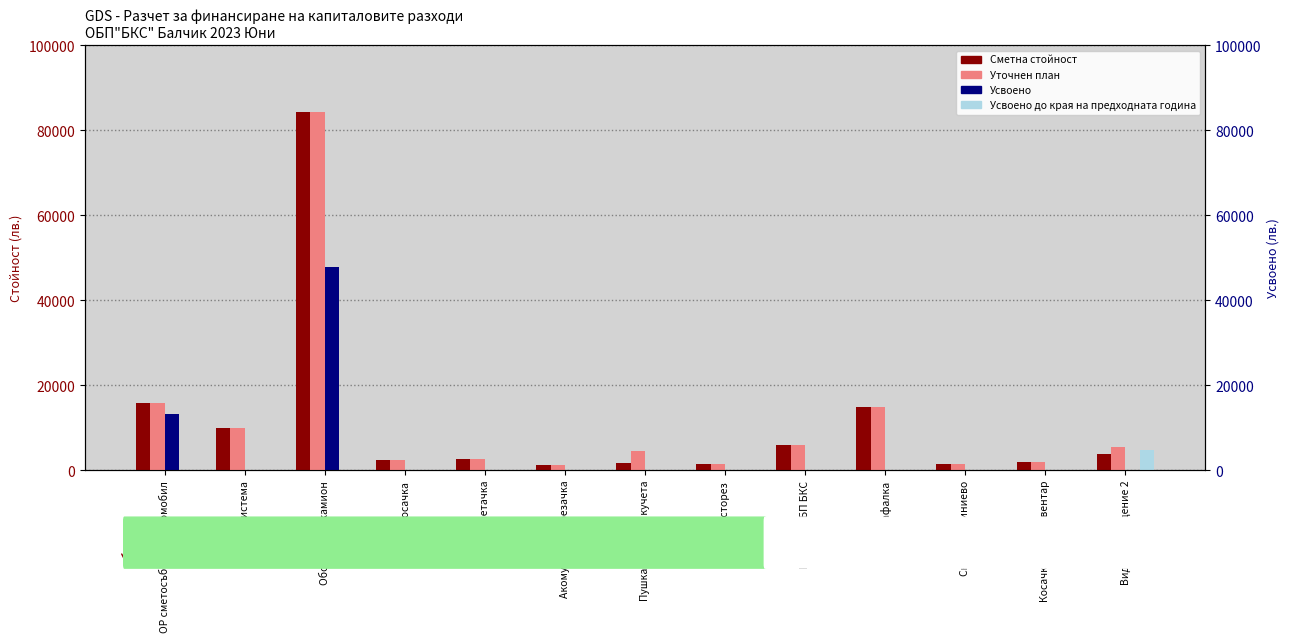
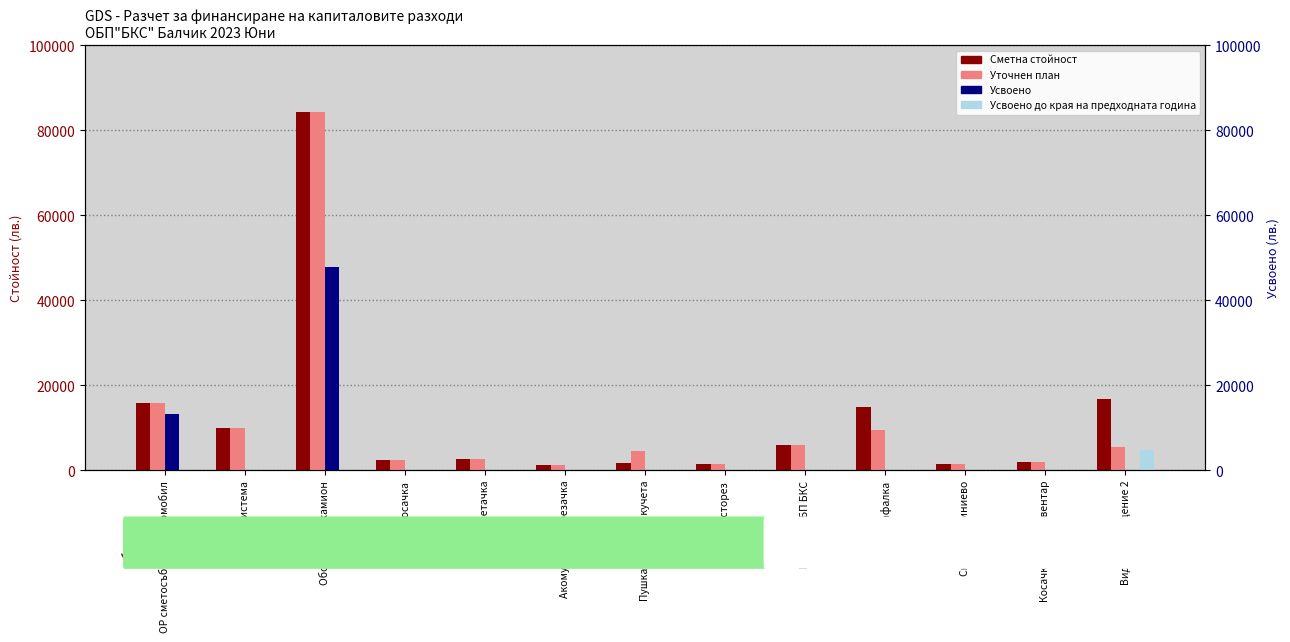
Уточнен план, Катафалка: 15000 -> 9000
Сметна стойност, Видеонаблюдение 2: 4000 -> 17000
